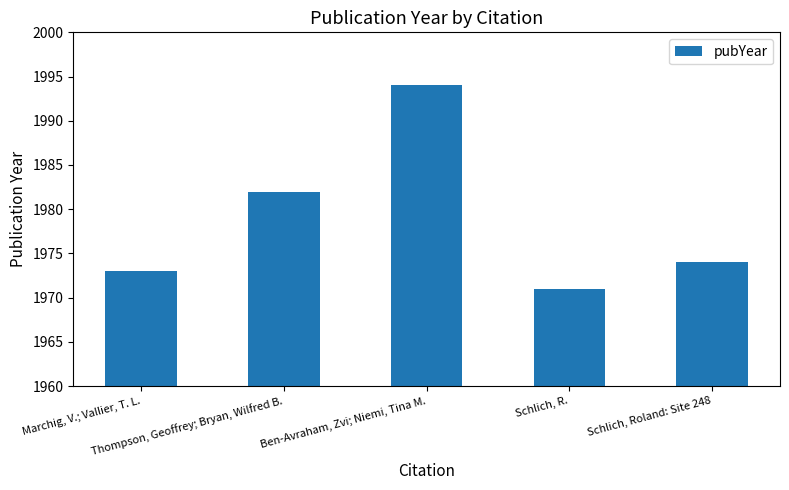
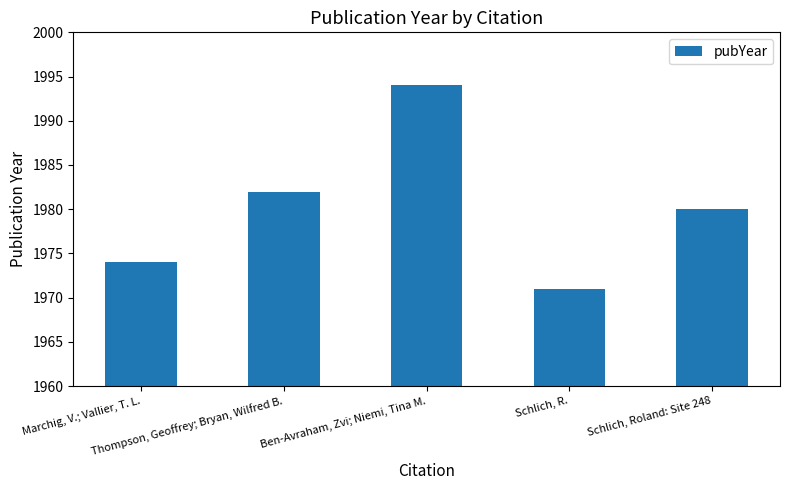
Marchig, V.; Vallier, T. L.: 1973 -> 1974
Schlich, Roland: Site 248: 1974 -> 1980
